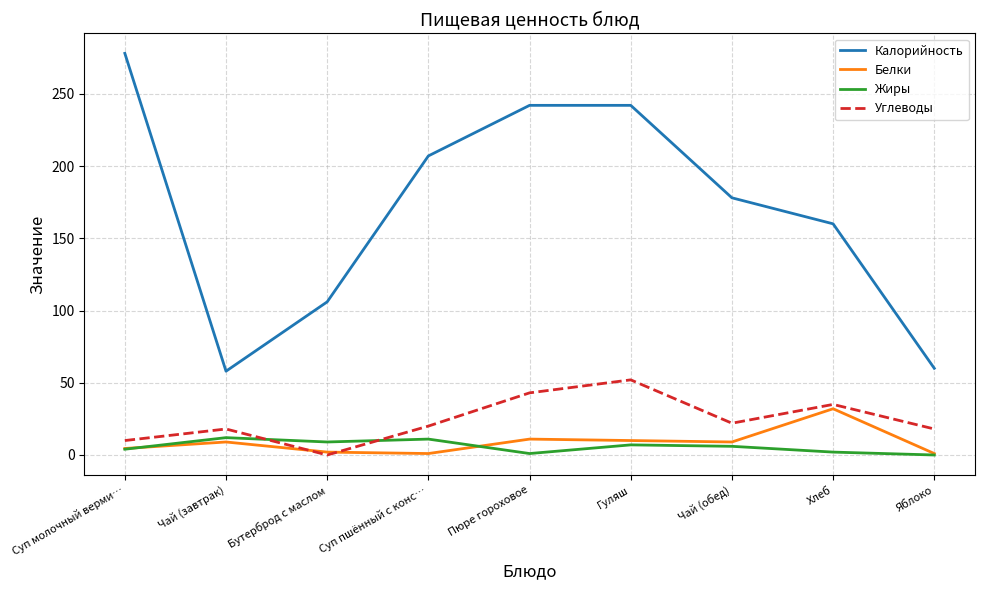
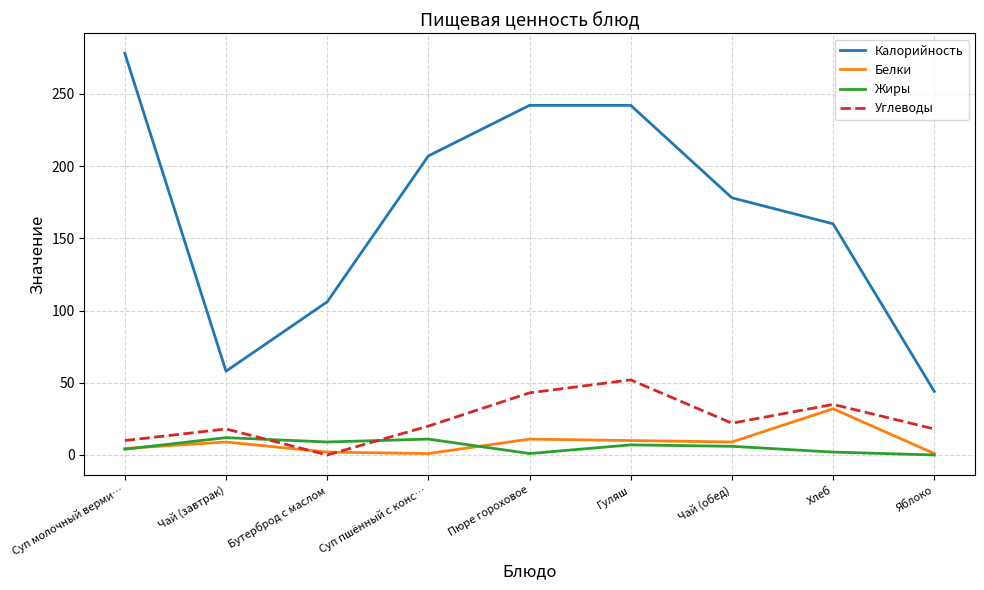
Калорийность, Яблоко: 60 -> 44
